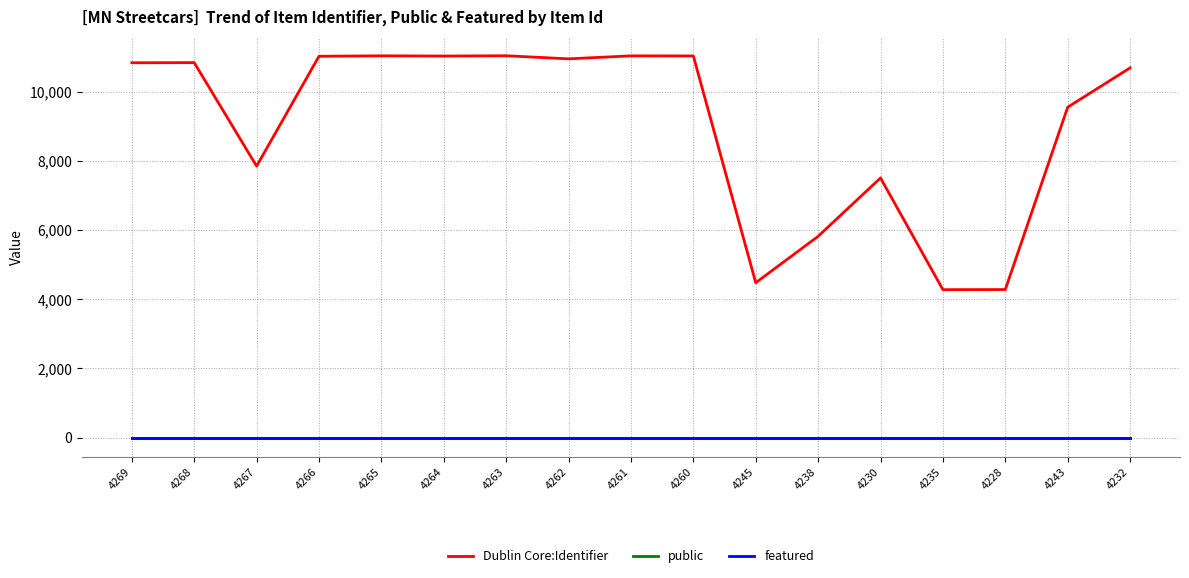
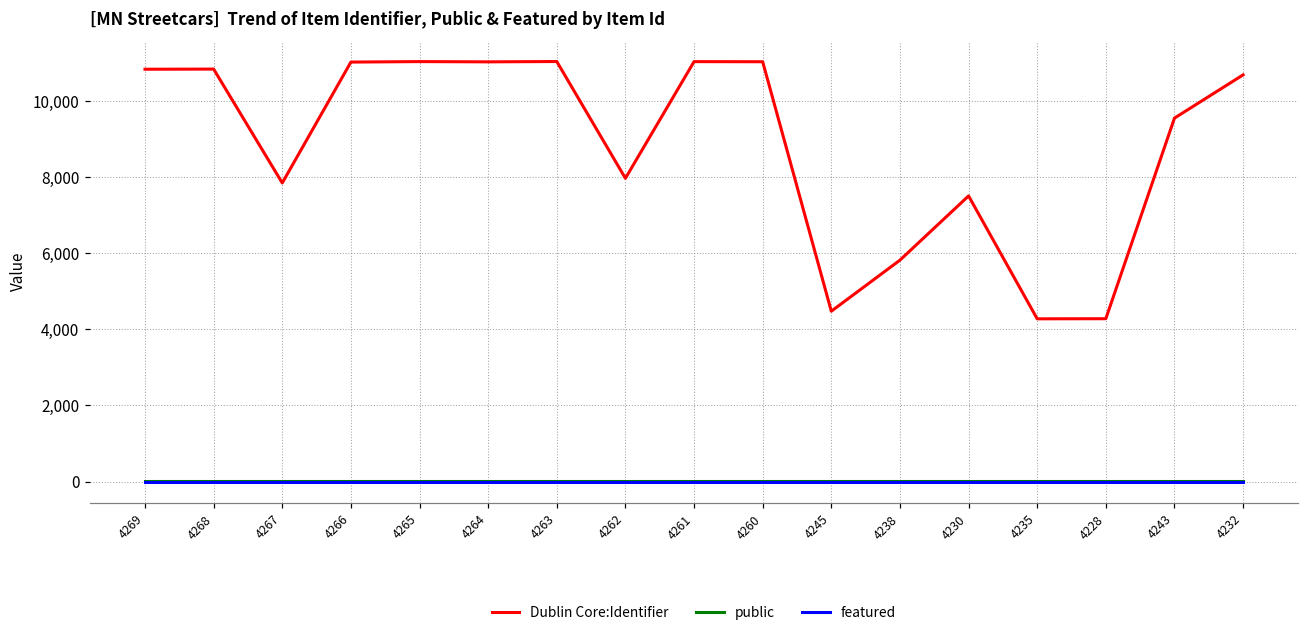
Dublin Core:Identifier, 4262: 10,900 -> 8,000
